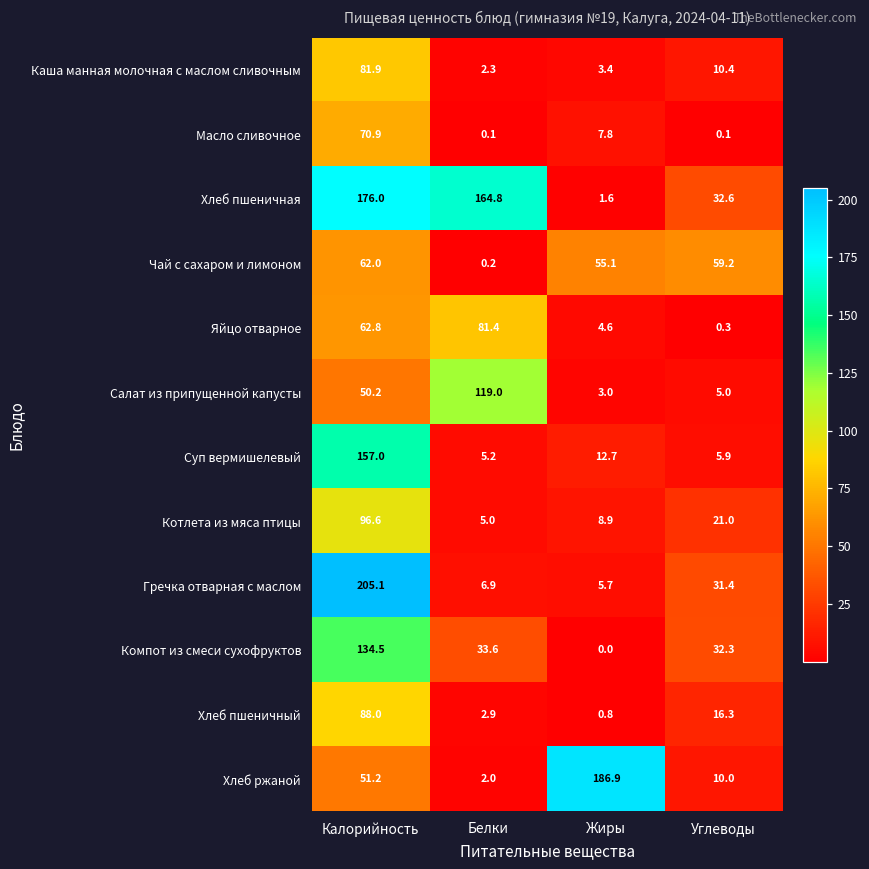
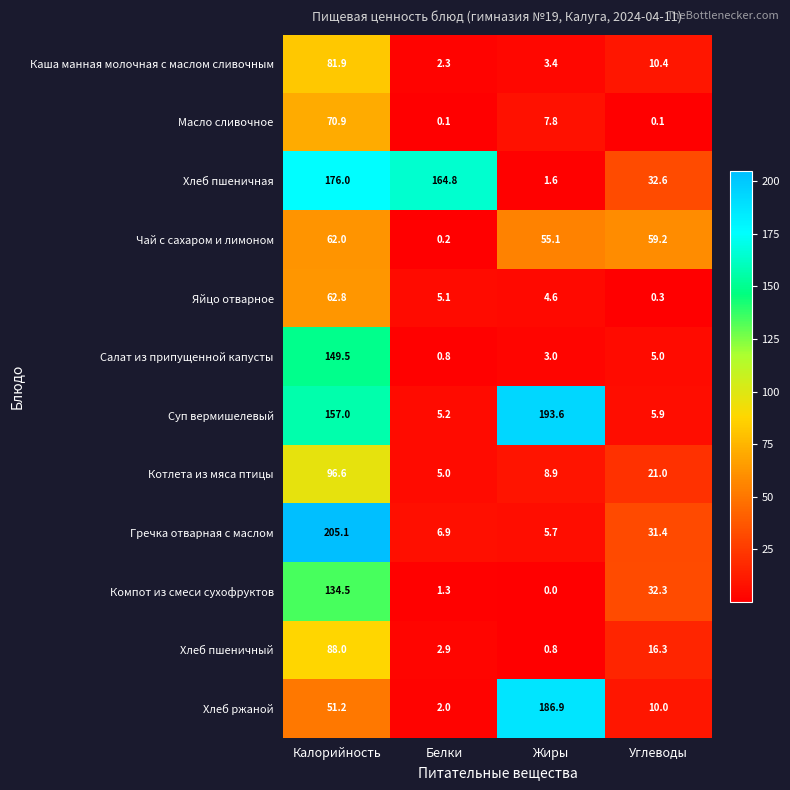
Яйцо отварное, Белки: 81.4 -> 5.1
Салат из припущенной капусты, Калорийность: 50.2 -> 149.5
Салат из припущенной капусты, Белки: 119.0 -> 0.8
Суп вермишелевый, Жиры: 12.7 -> 193.6
Компот из смеси сухофруктов, Белки: 33.6 -> 1.3
